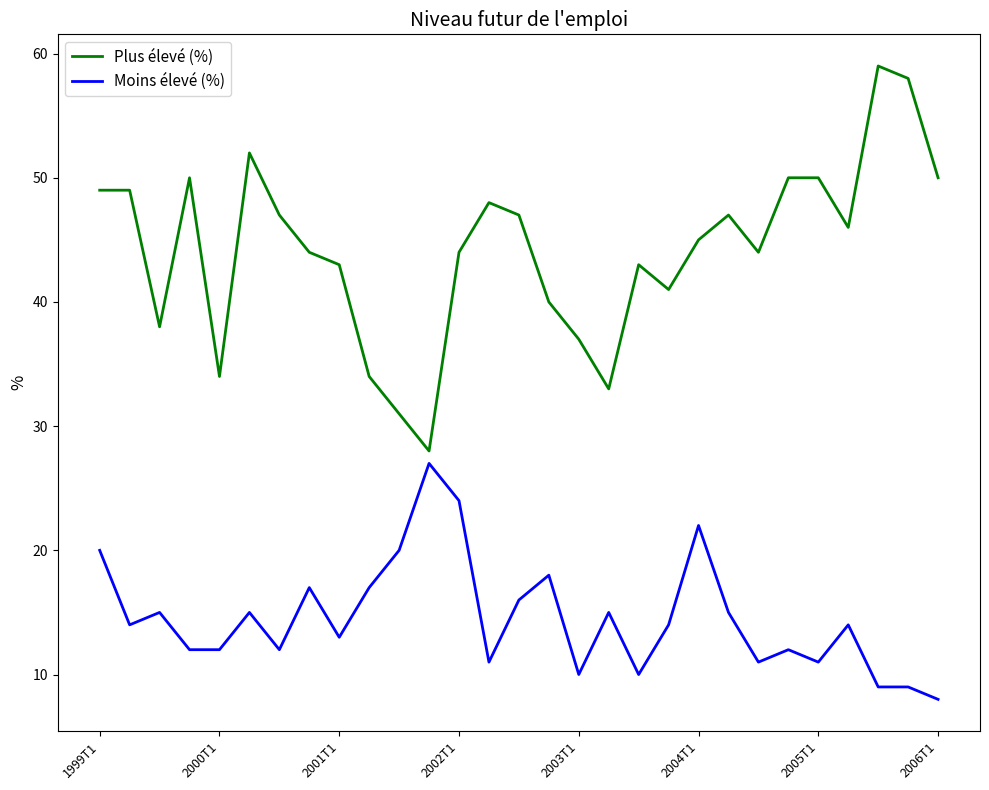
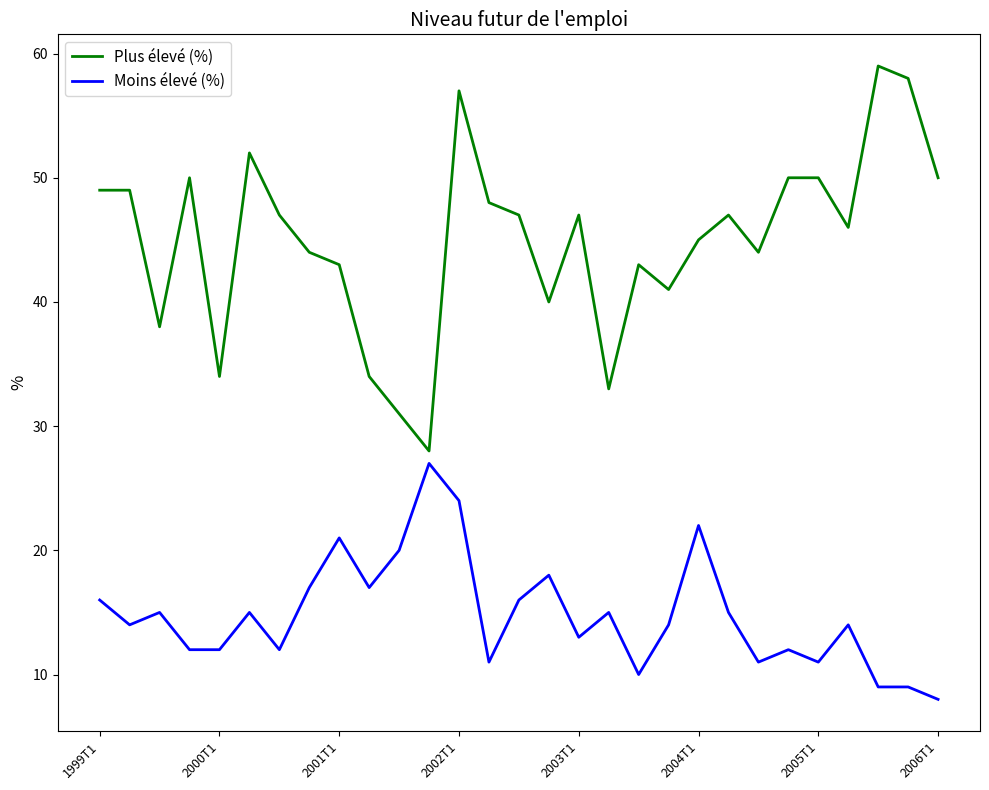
Moins élevé (%), 1999T1: 20 -> 16
Moins élevé (%), 2001T1: 13 -> 21
Plus élevé (%), 2002T1: 44 -> 57
Plus élevé (%), 2003T1: 37 -> 47
Moins élevé (%), 2003T1: 10 -> 13
